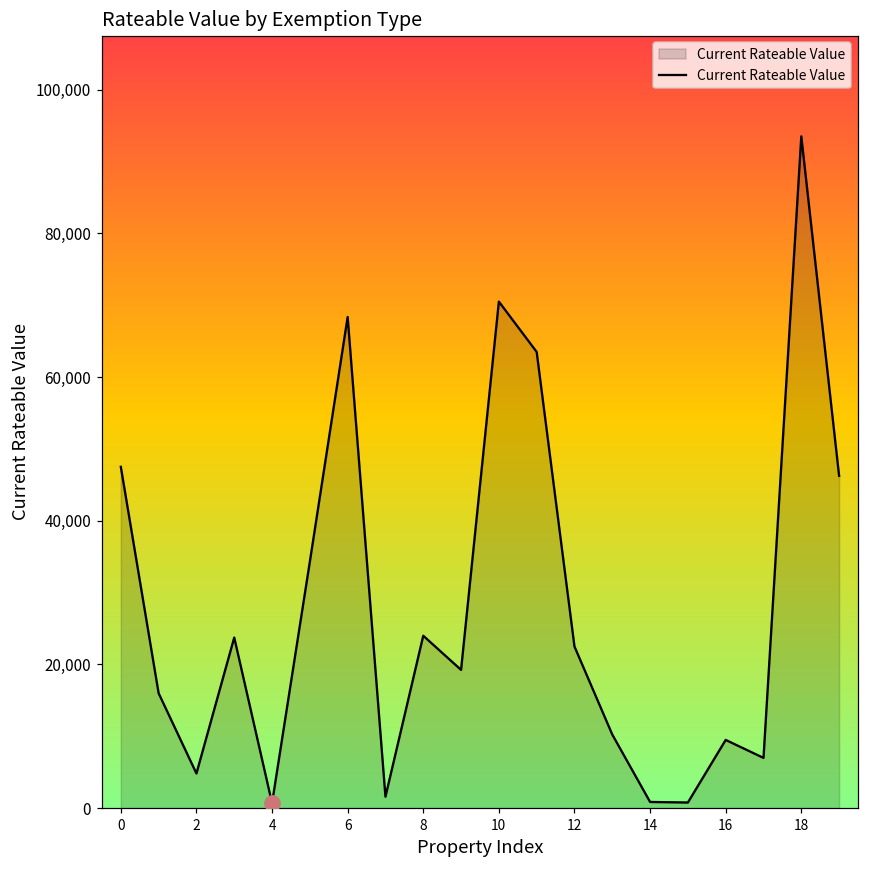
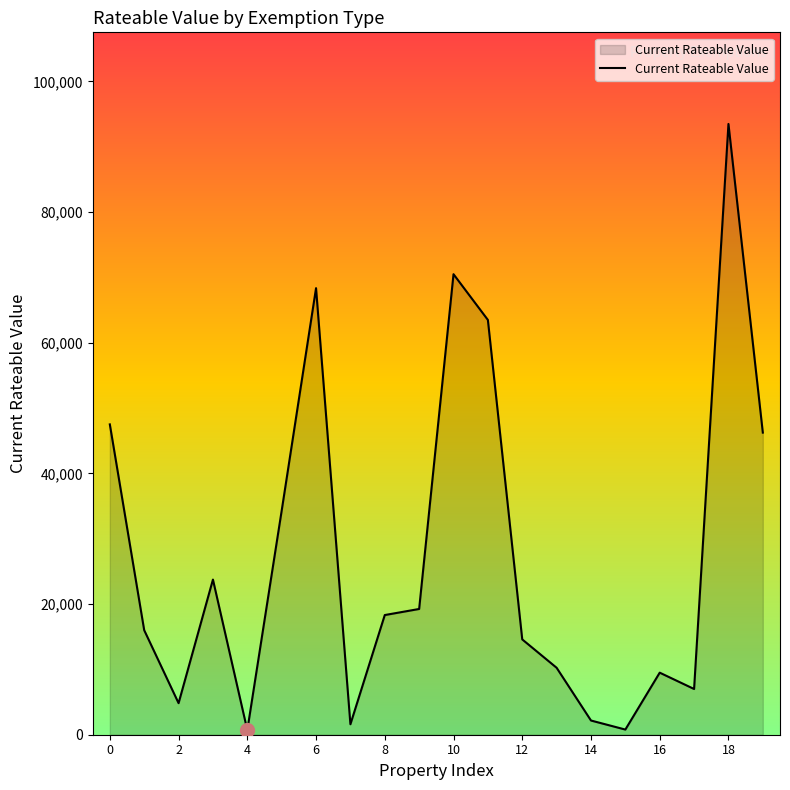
Current Rateable Value, 8: 24,000 -> 18,000
Current Rateable Value, 12: 23,000 -> 15,000
Current Rateable Value, 14: 1,000 -> 2,000
